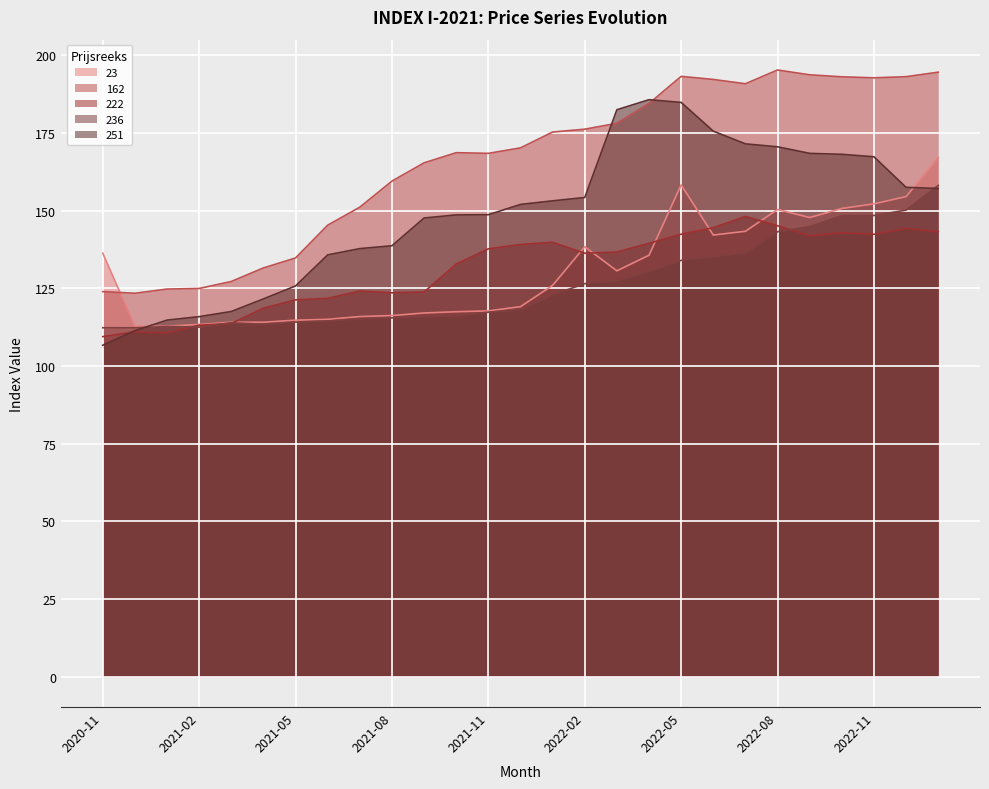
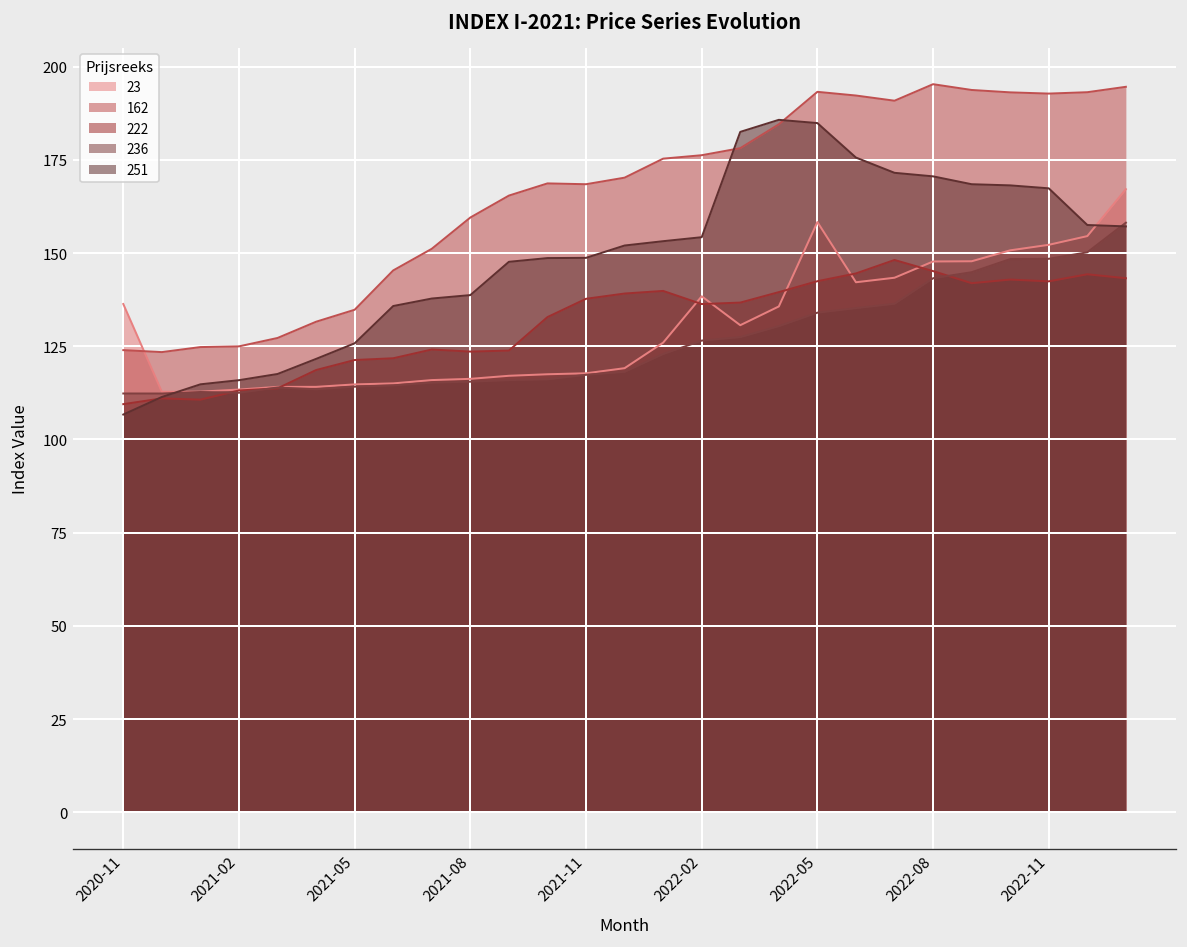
23, 2022-08: 150 -> 148
